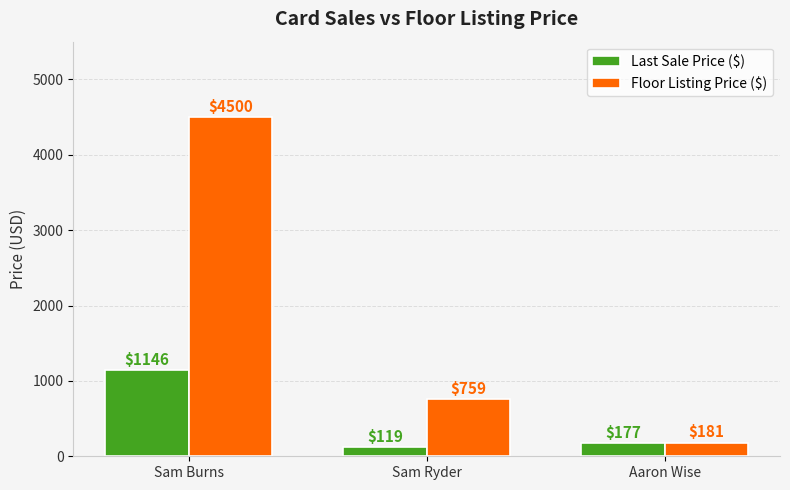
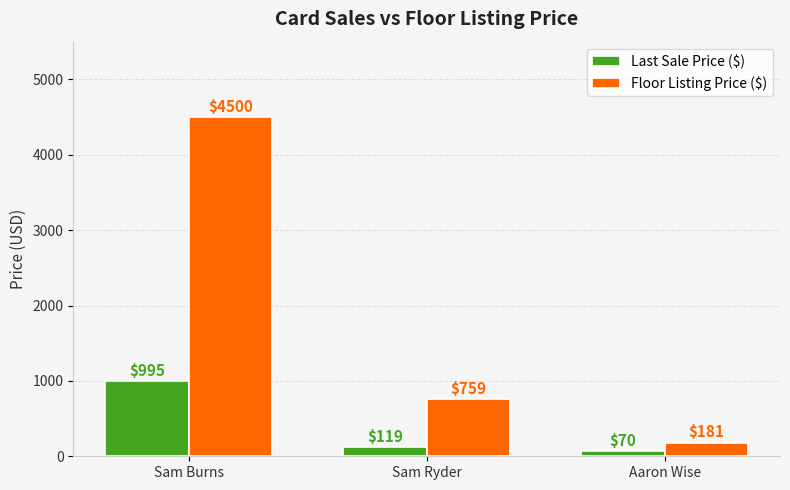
Last Sale Price ($), Sam Burns: $1146 -> $995
Last Sale Price ($), Aaron Wise: $177 -> $70
